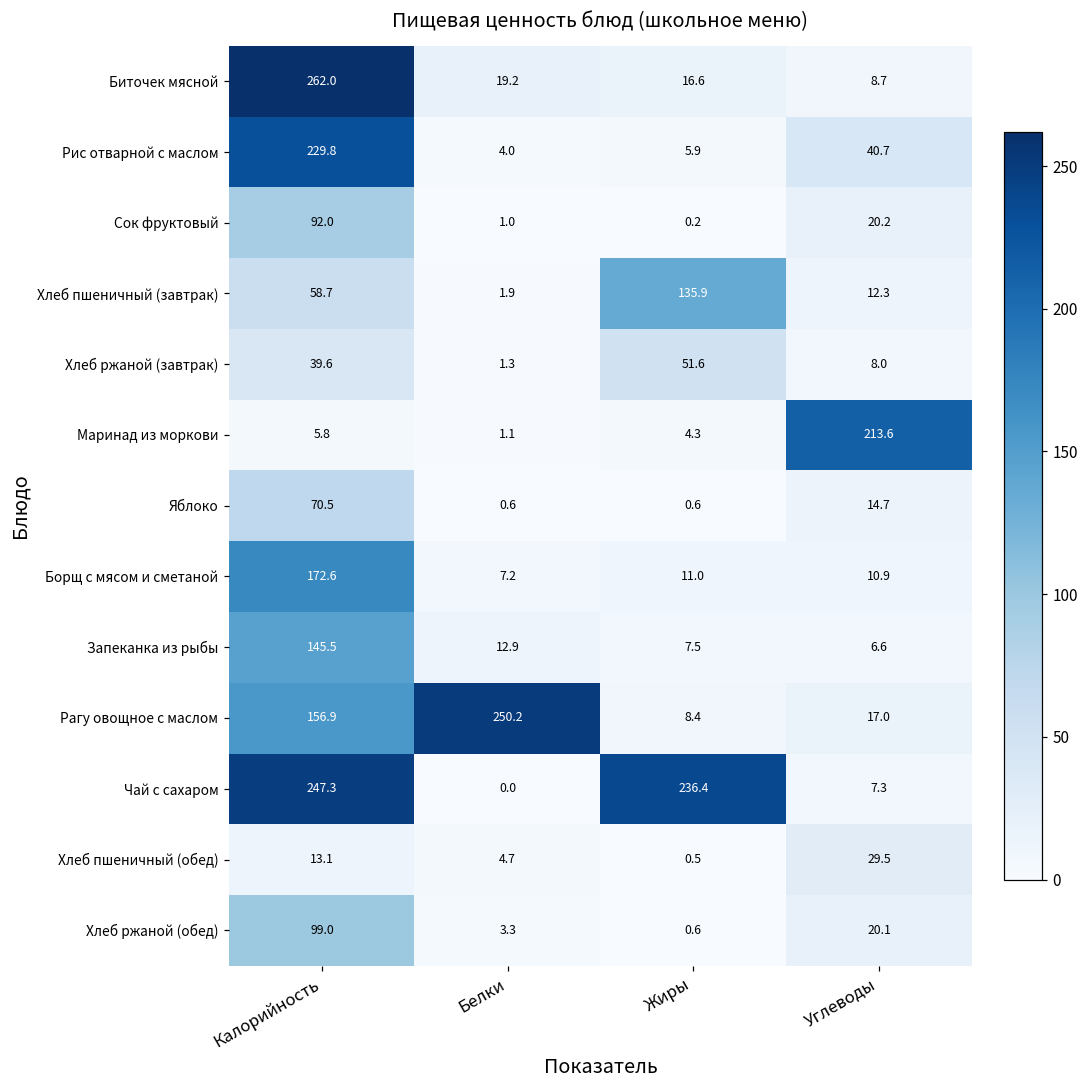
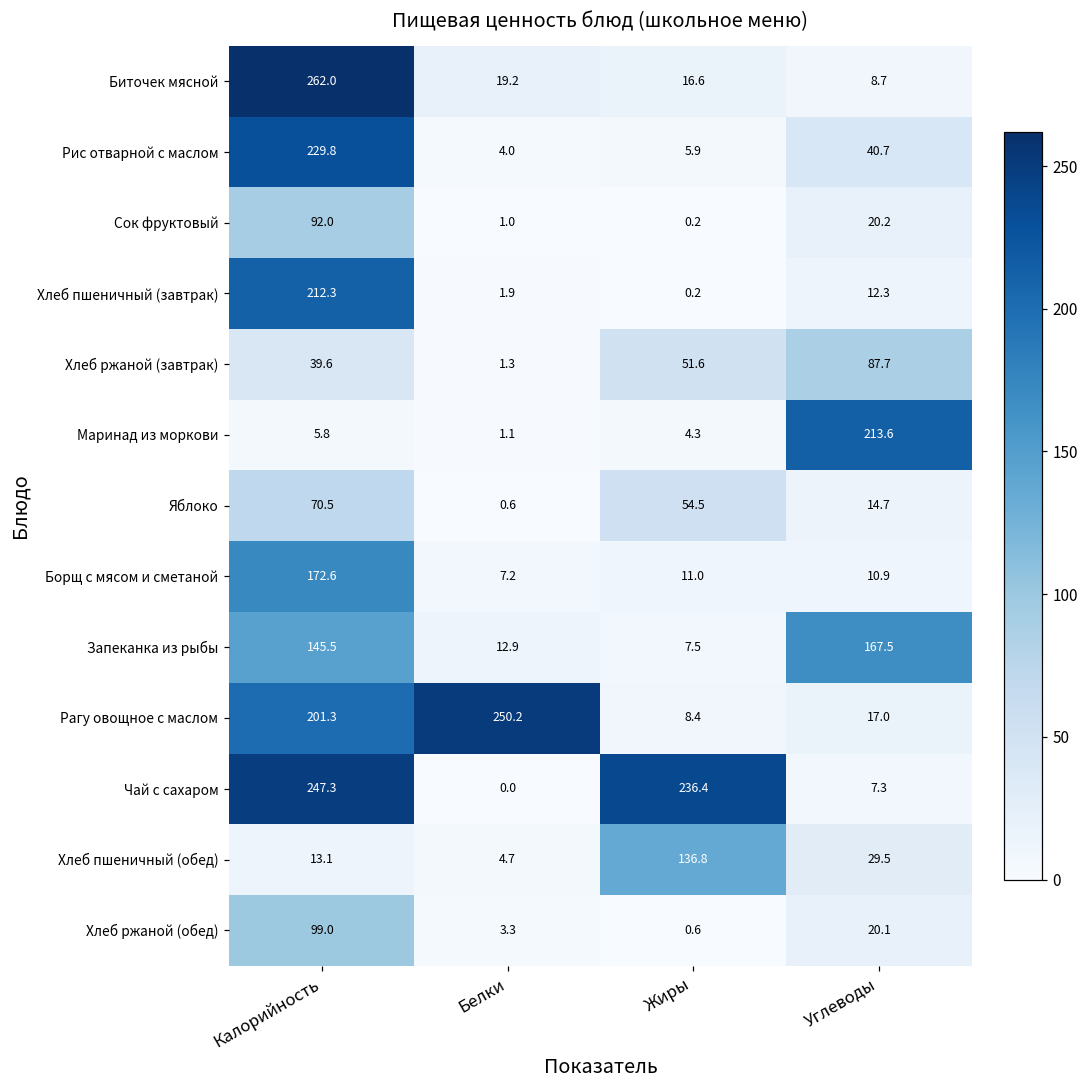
Хлеб пшеничный (завтрак), Калорийность: 58.7 -> 212.3
Хлеб пшеничный (завтрак), Жиры: 135.9 -> 0.2
Хлеб ржаной (завтрак), Углеводы: 8.0 -> 87.7
Яблоко, Жиры: 0.6 -> 54.5
Запеканка из рыбы, Углеводы: 6.6 -> 167.5
Рагу овощное с маслом, Калорийность: 156.9 -> 201.3
Хлеб пшеничный (обед), Жиры: 0.5 -> 136.8
